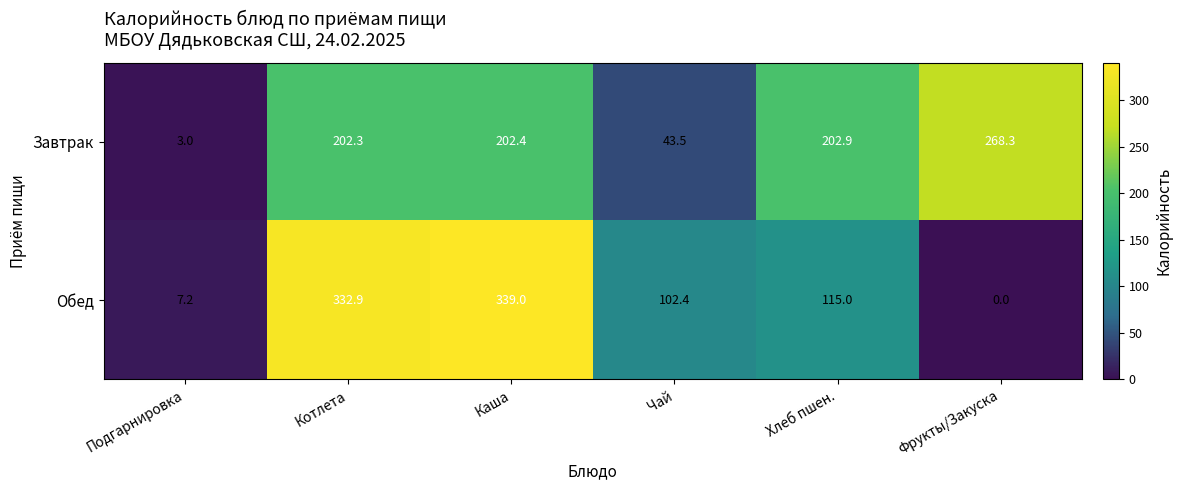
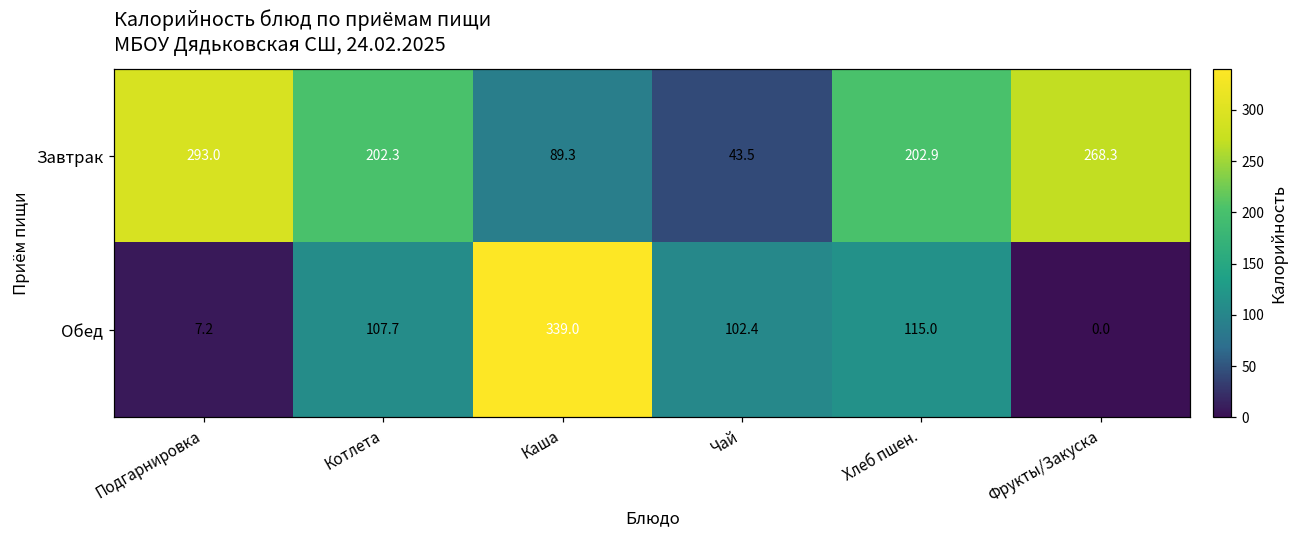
Завтрак, Подгарнировка: 3.0 -> 293.0
Завтрак, Каша: 202.4 -> 89.3
Обед, Котлета: 332.9 -> 107.7
